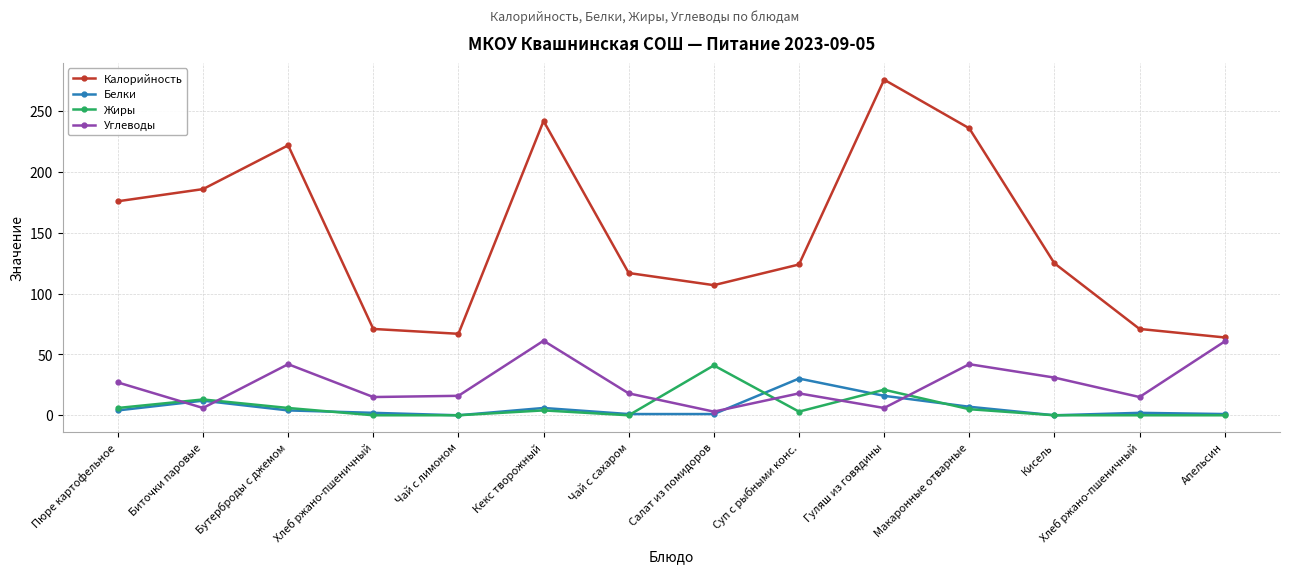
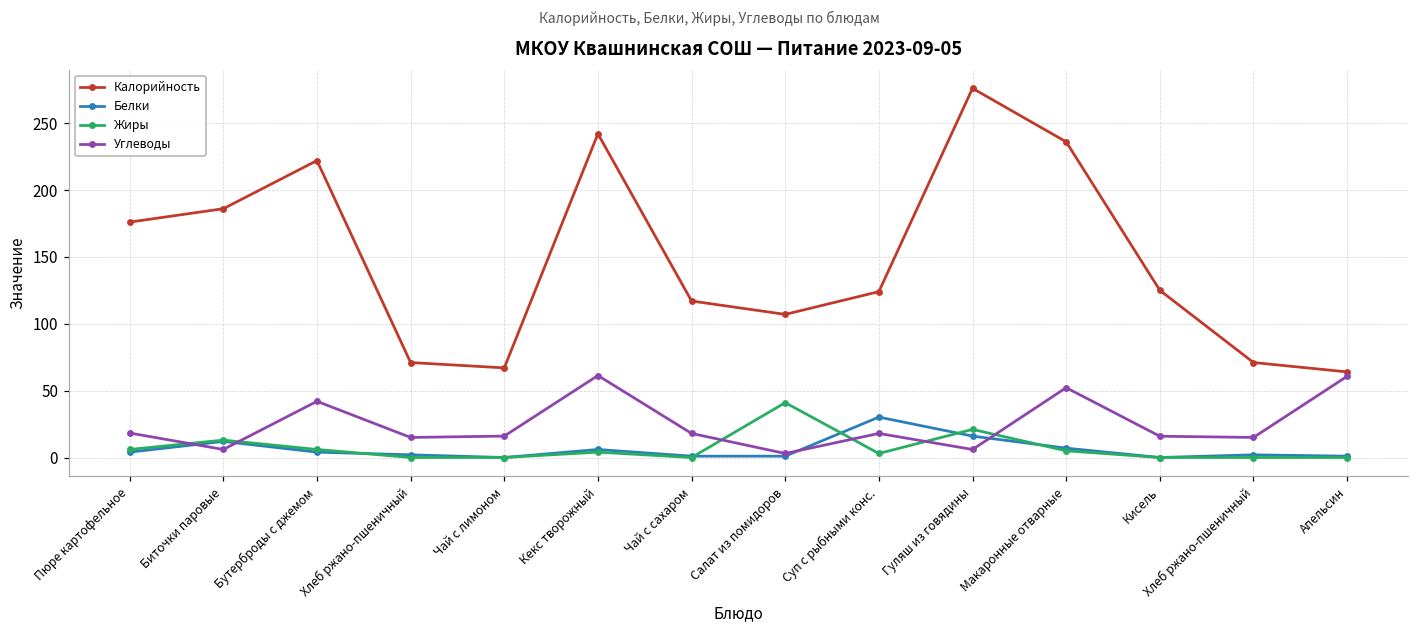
Углеводы, Пюре картофельное: 27 -> 18
Углеводы, Макаронные отварные: 42 -> 52
Углеводы, Кисель: 31 -> 16
